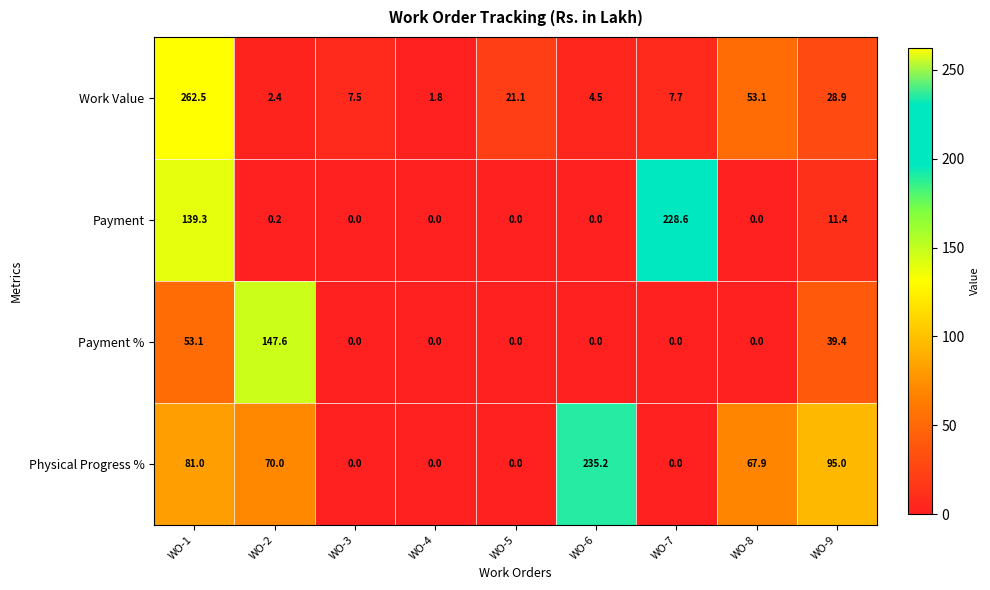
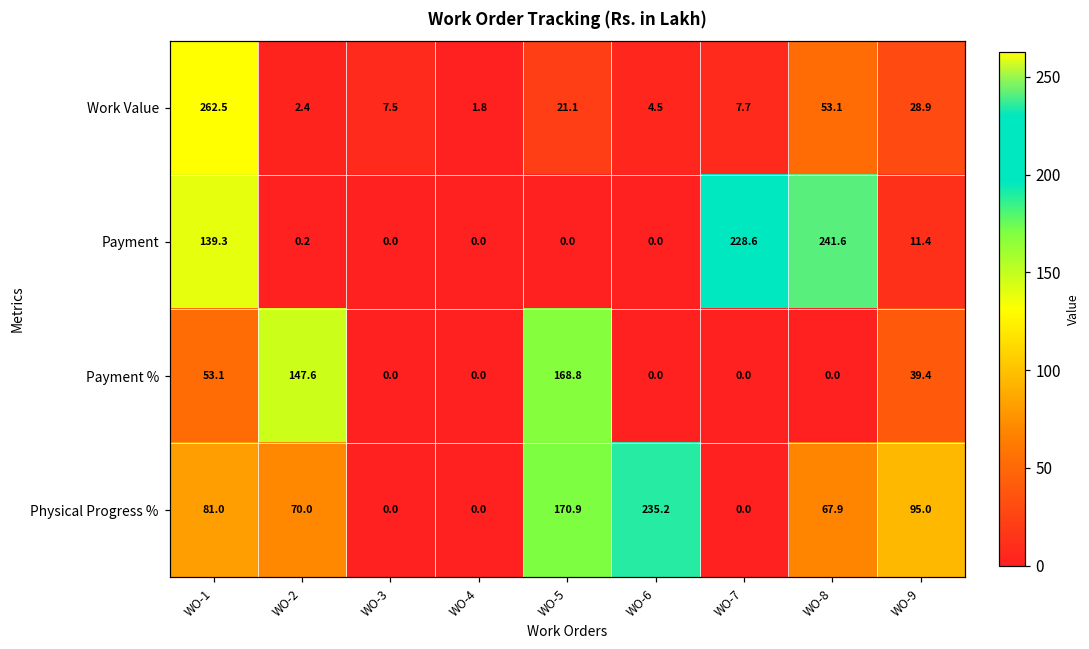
Payment, WO-8: 0.0 -> 241.6
Payment %, WO-5: 0.0 -> 168.8
Physical Progress %, WO-5: 0.0 -> 170.9
